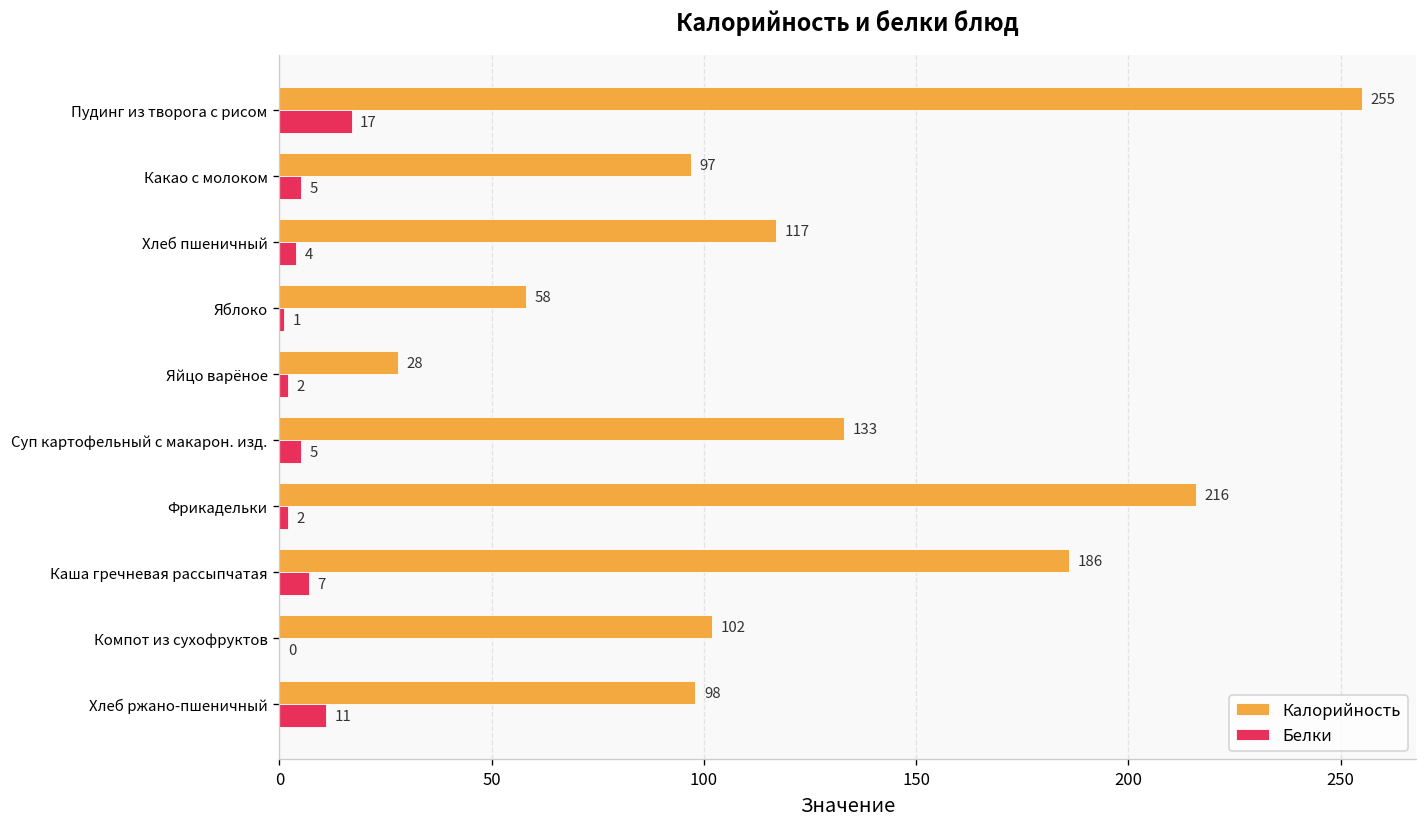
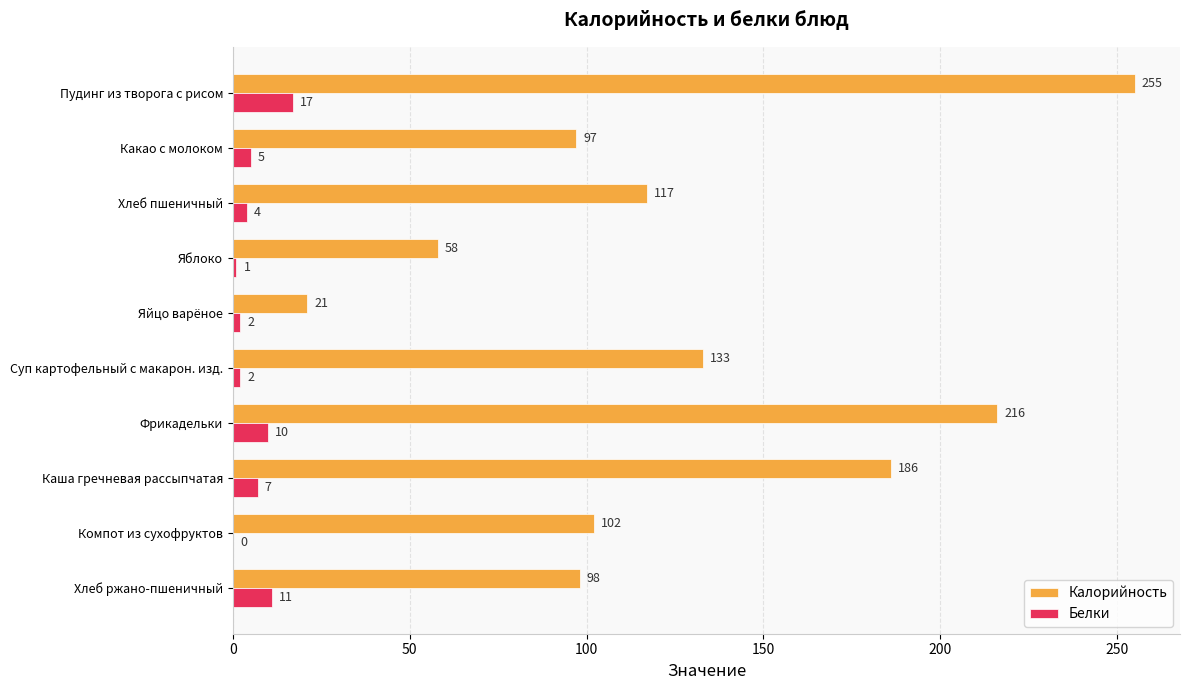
Калорийность, Яйцо варёное: 28 -> 21
Белки, Суп картофельный с макарон. изд.: 5 -> 2
Белки, Фрикадельки: 2 -> 10
